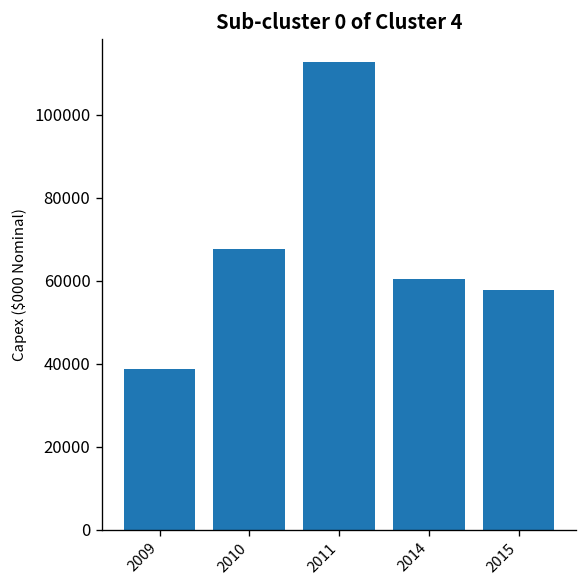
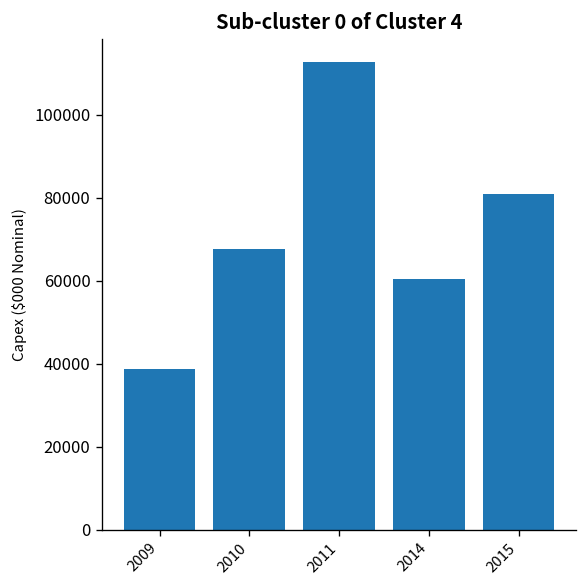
2015: 58000 -> 81000
